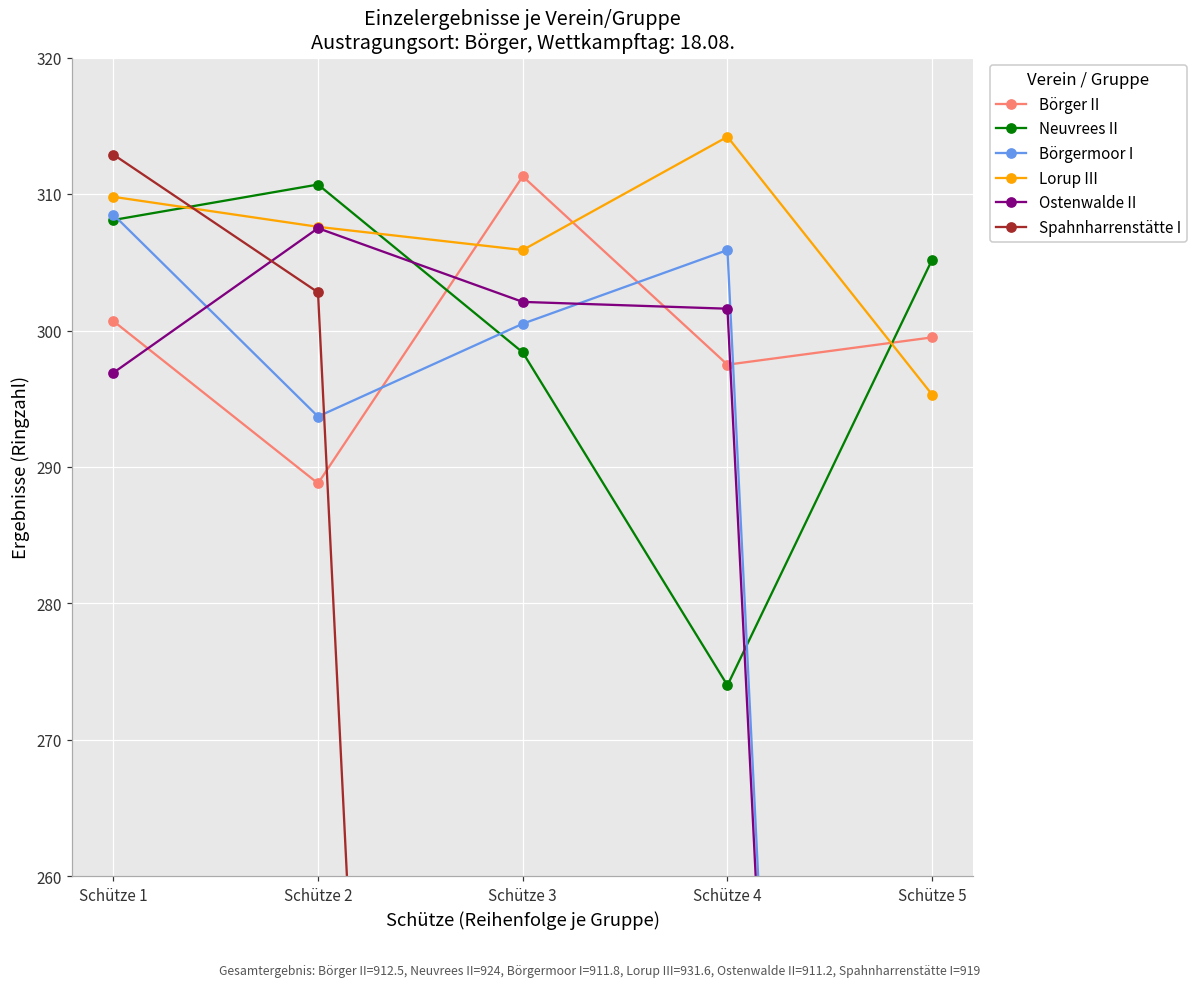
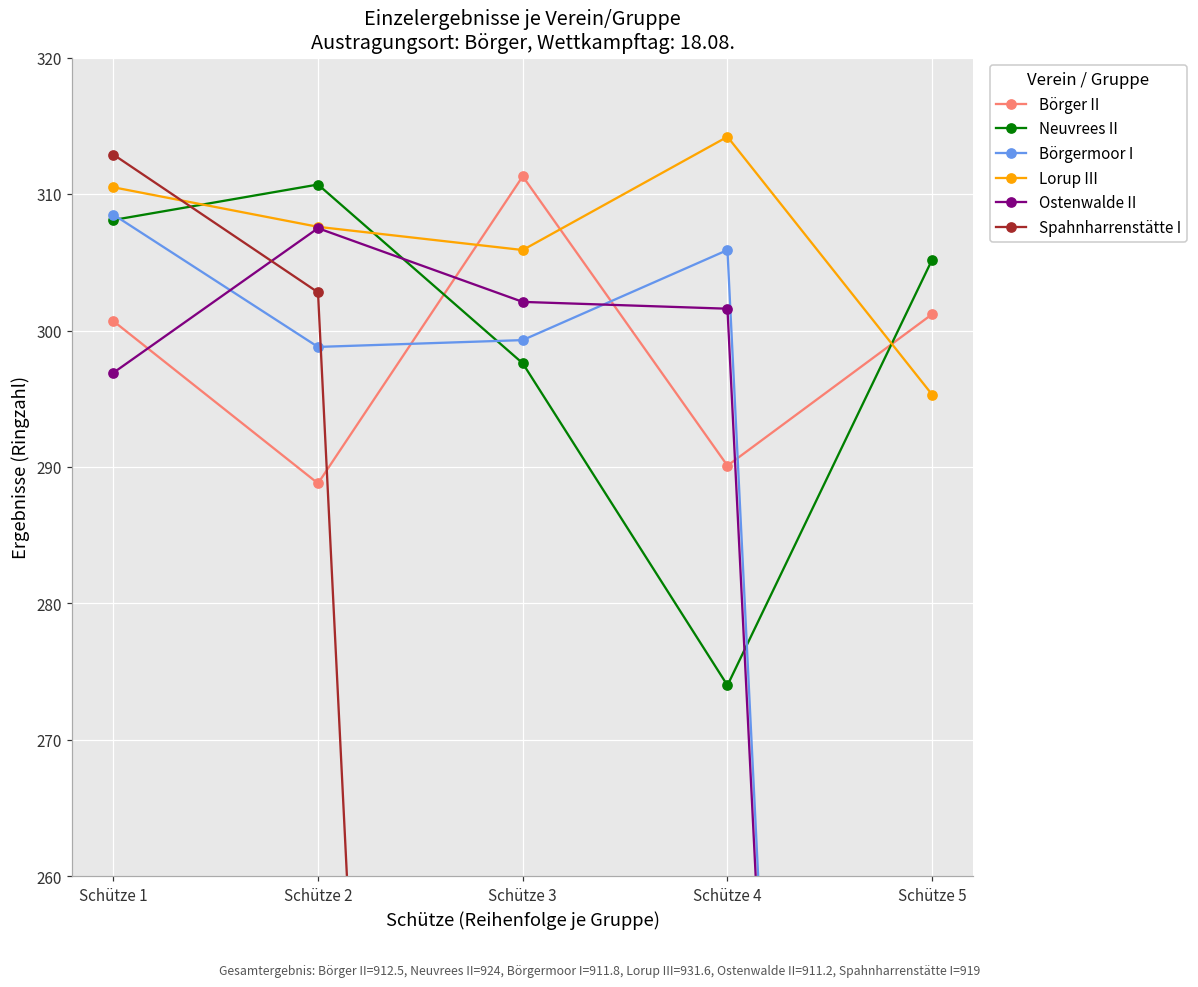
Lorup III, Schütze 1: 309.8 -> 310.5
Börgermoor I, Schütze 2: 293.7 -> 298.8
Neuvrees II, Schütze 3: 298.4 -> 297.6
Börgermoor I, Schütze 3: 300.5 -> 299.3
Börger II, Schütze 4: 297.5 -> 290.1
Börger II, Schütze 5: 299.5 -> 301.2
